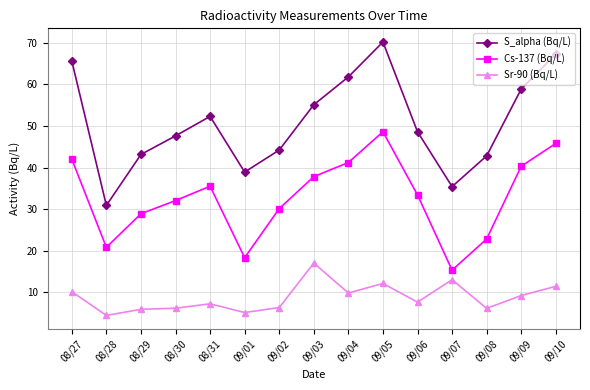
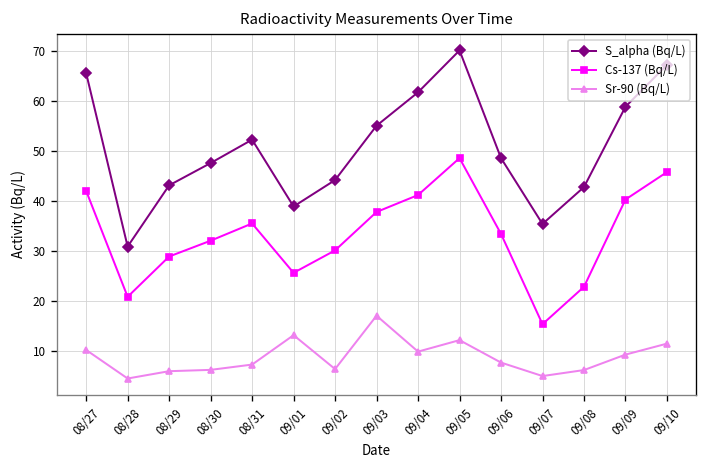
Cs-137 (Bq/L), 09/01: 18 -> 26
Sr-90 (Bq/L), 09/01: 5 -> 13
Sr-90 (Bq/L), 09/07: 13 -> 5
